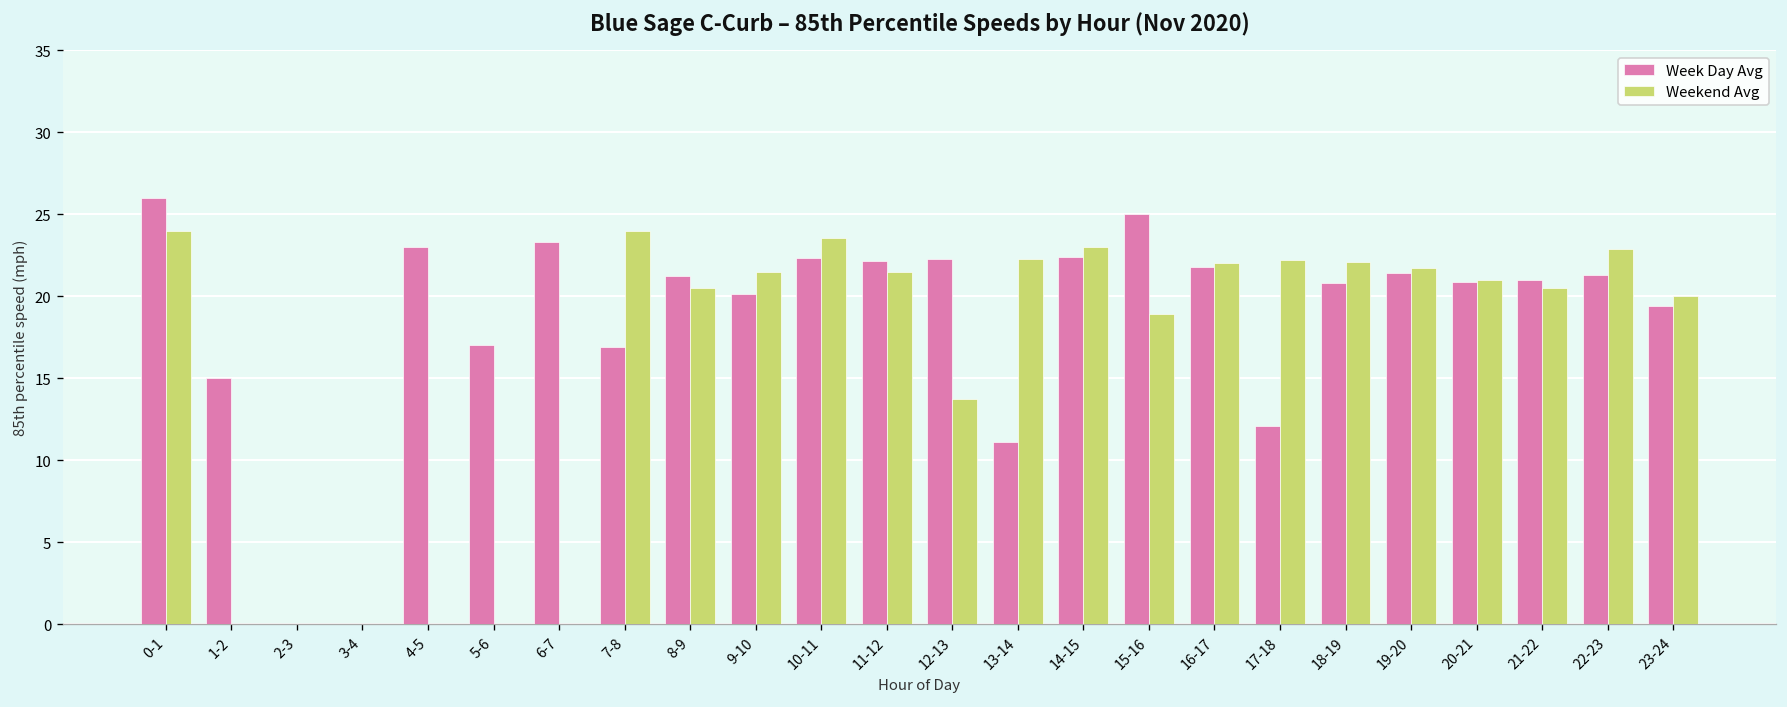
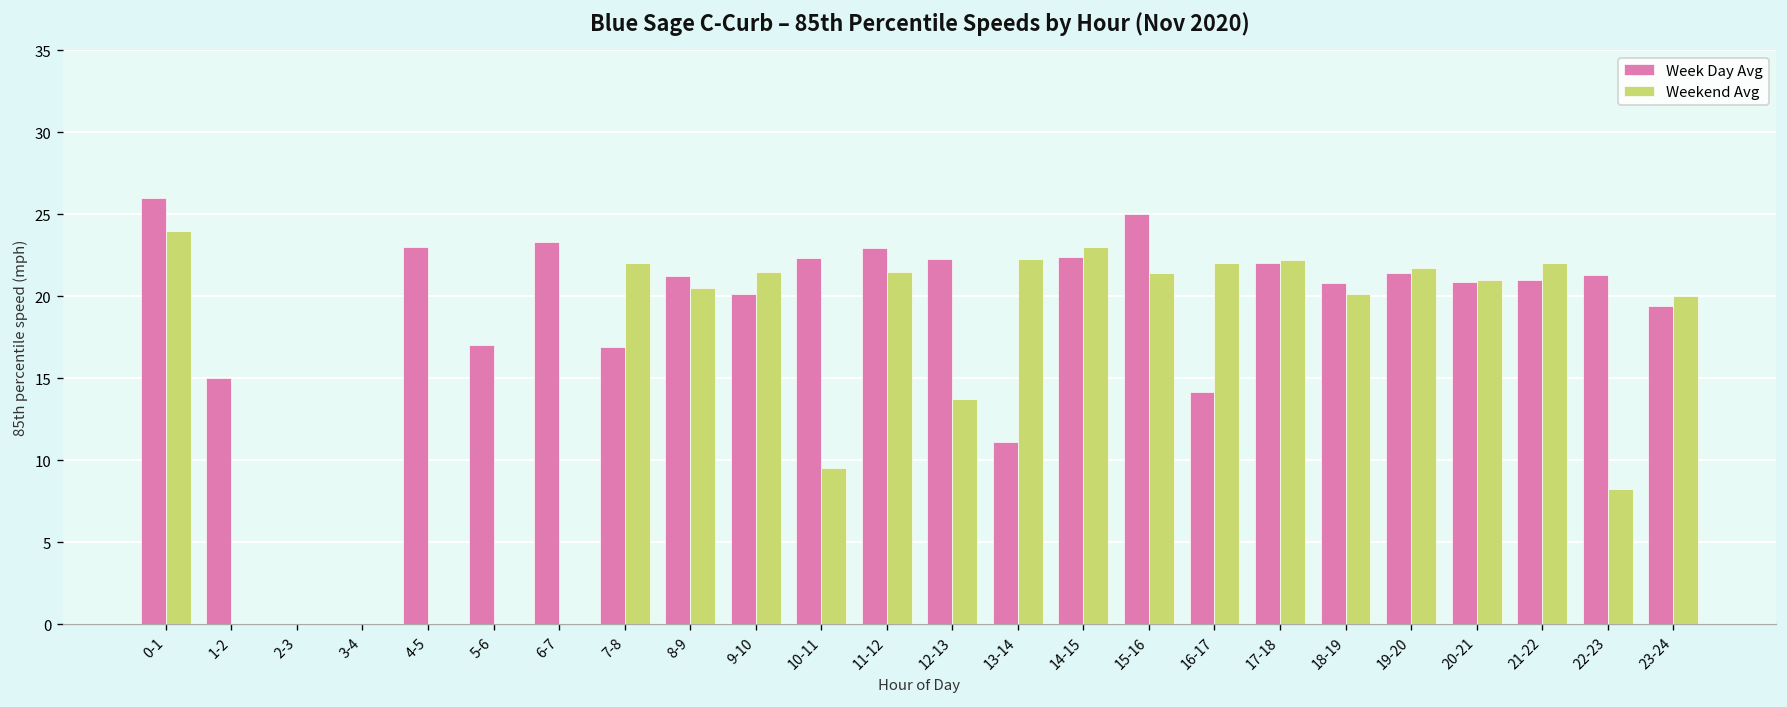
Weekend Avg, 7-8: 24 -> 22
Weekend Avg, 10-11: 23.6 -> 9.5
Week Day Avg, 11-12: 22.1 -> 22.9
Weekend Avg, 15-16: 18.9 -> 21.4
Week Day Avg, 16-17: 21.8 -> 14.2
Week Day Avg, 17-18: 12.1 -> 22.0
Weekend Avg, 18-19: 22.1 -> 20.1
Weekend Avg, 21-22: 20.5 -> 22.0
Weekend Avg, 22-23: 22.9 -> 8.2
